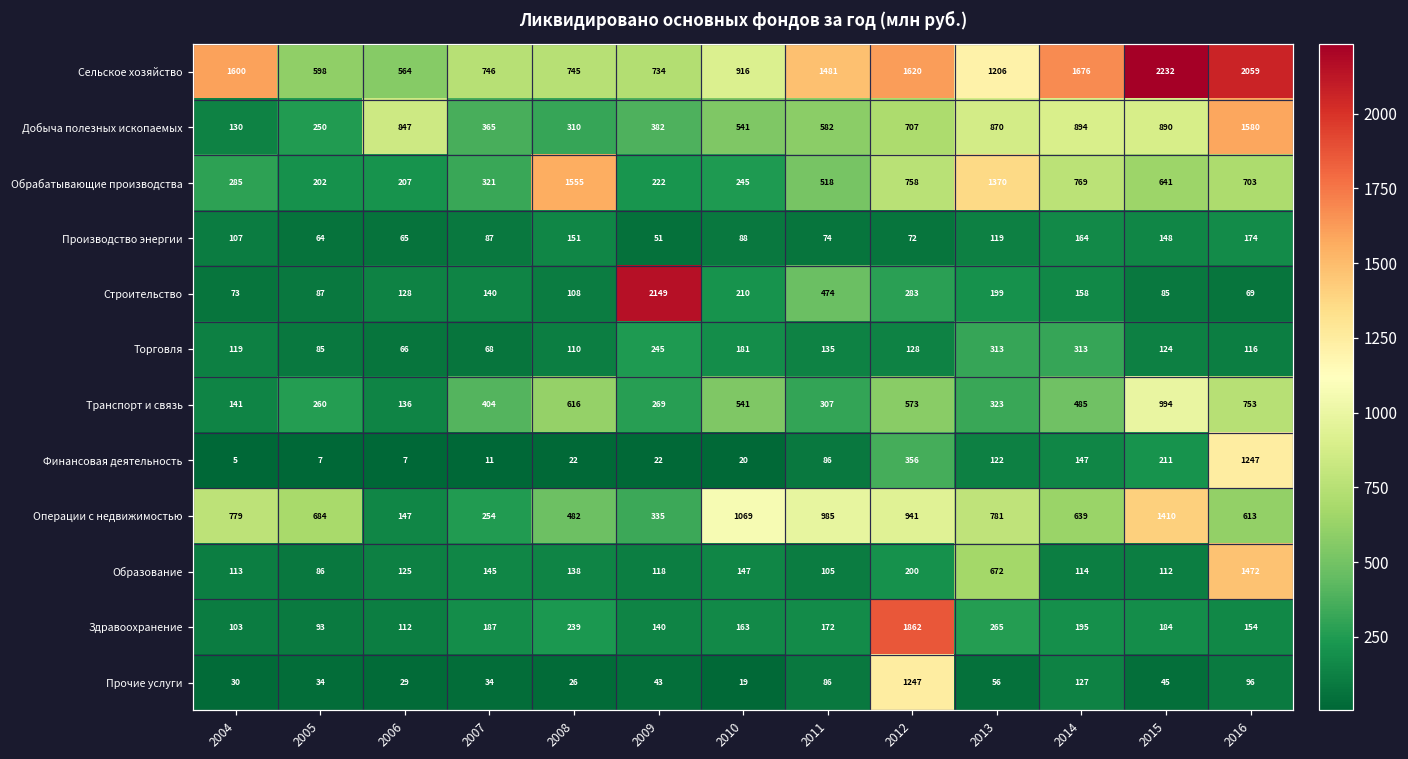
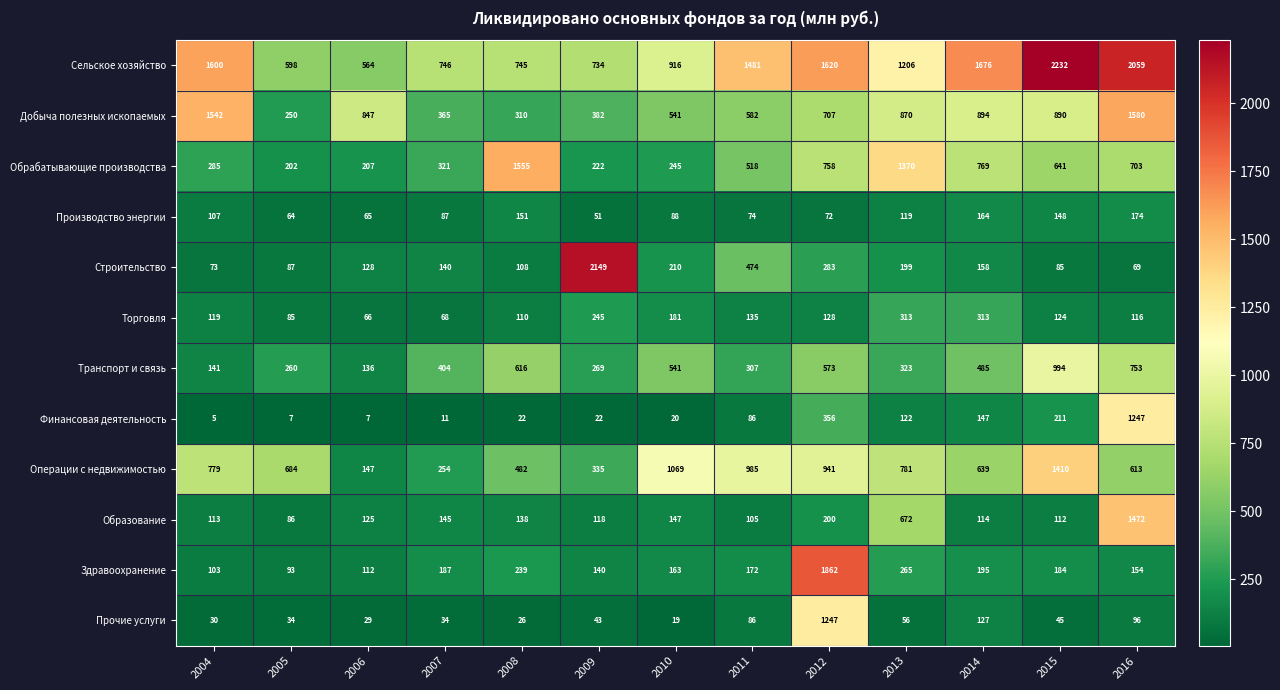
Добыча полезных ископаемых, 2004: 130 -> 1542
